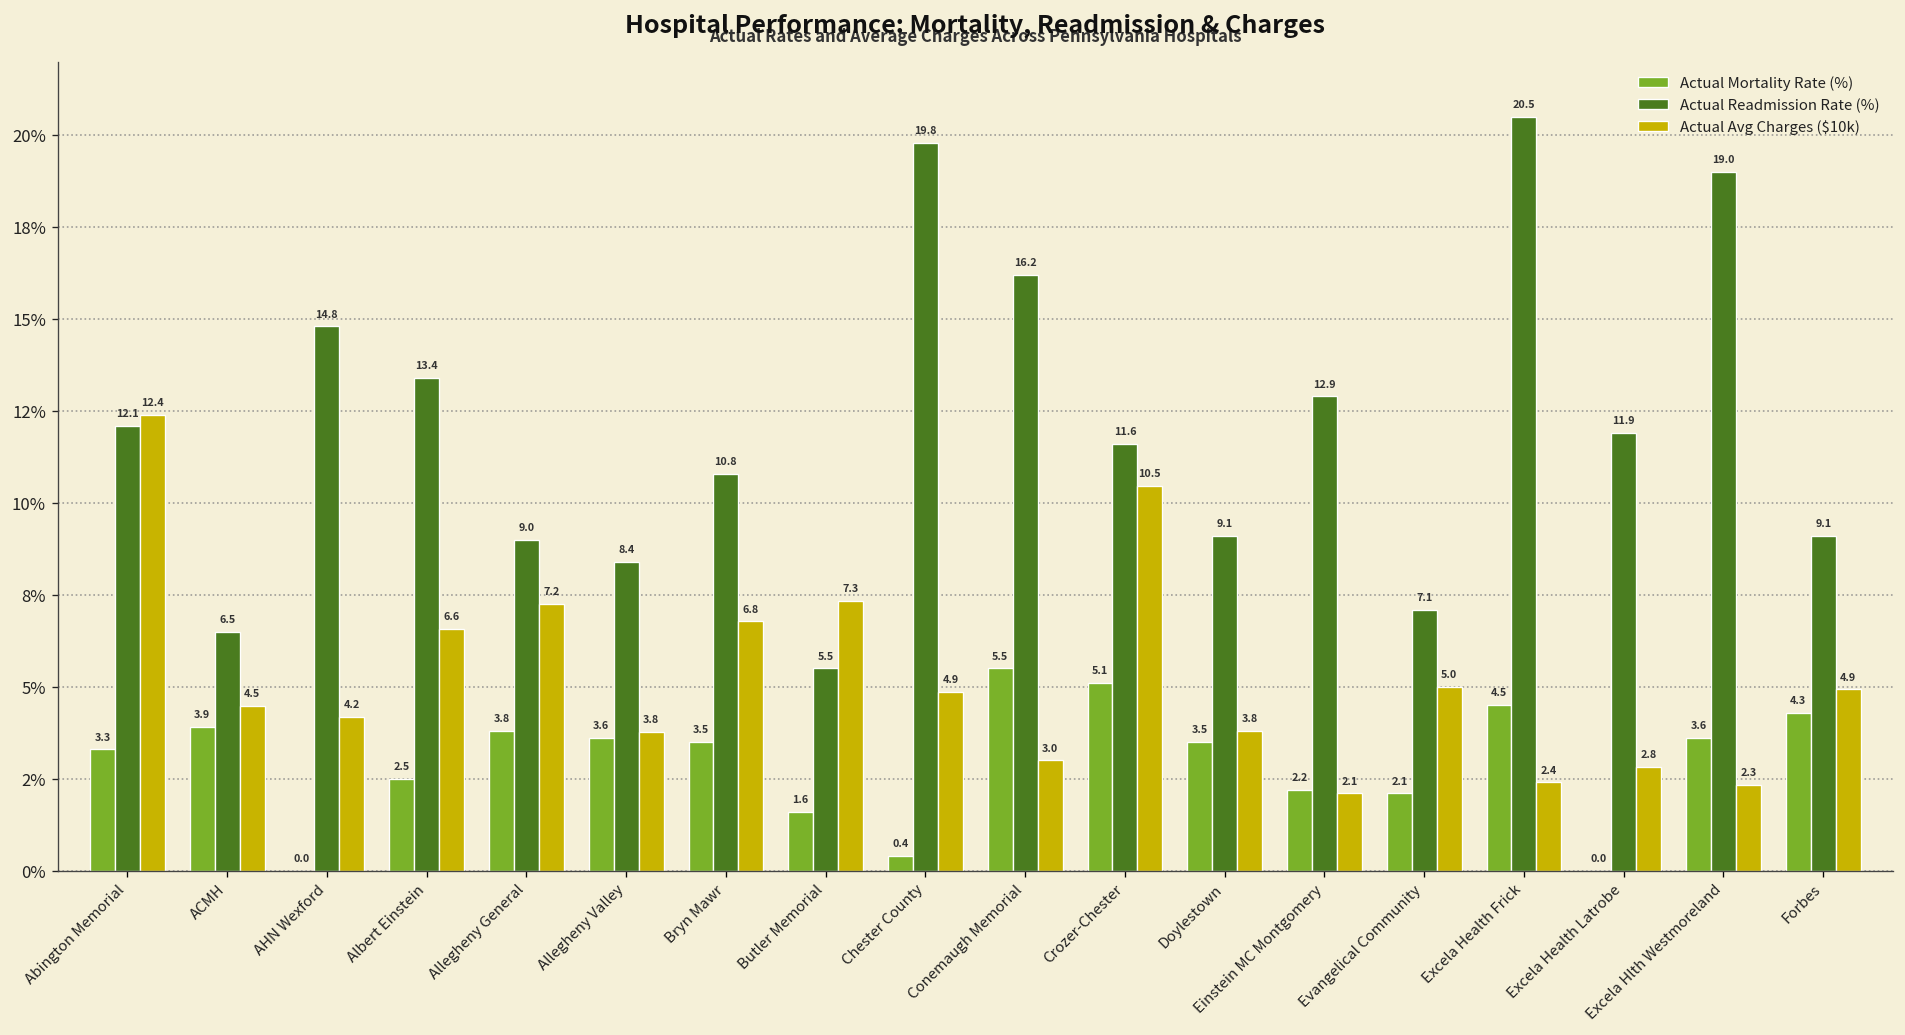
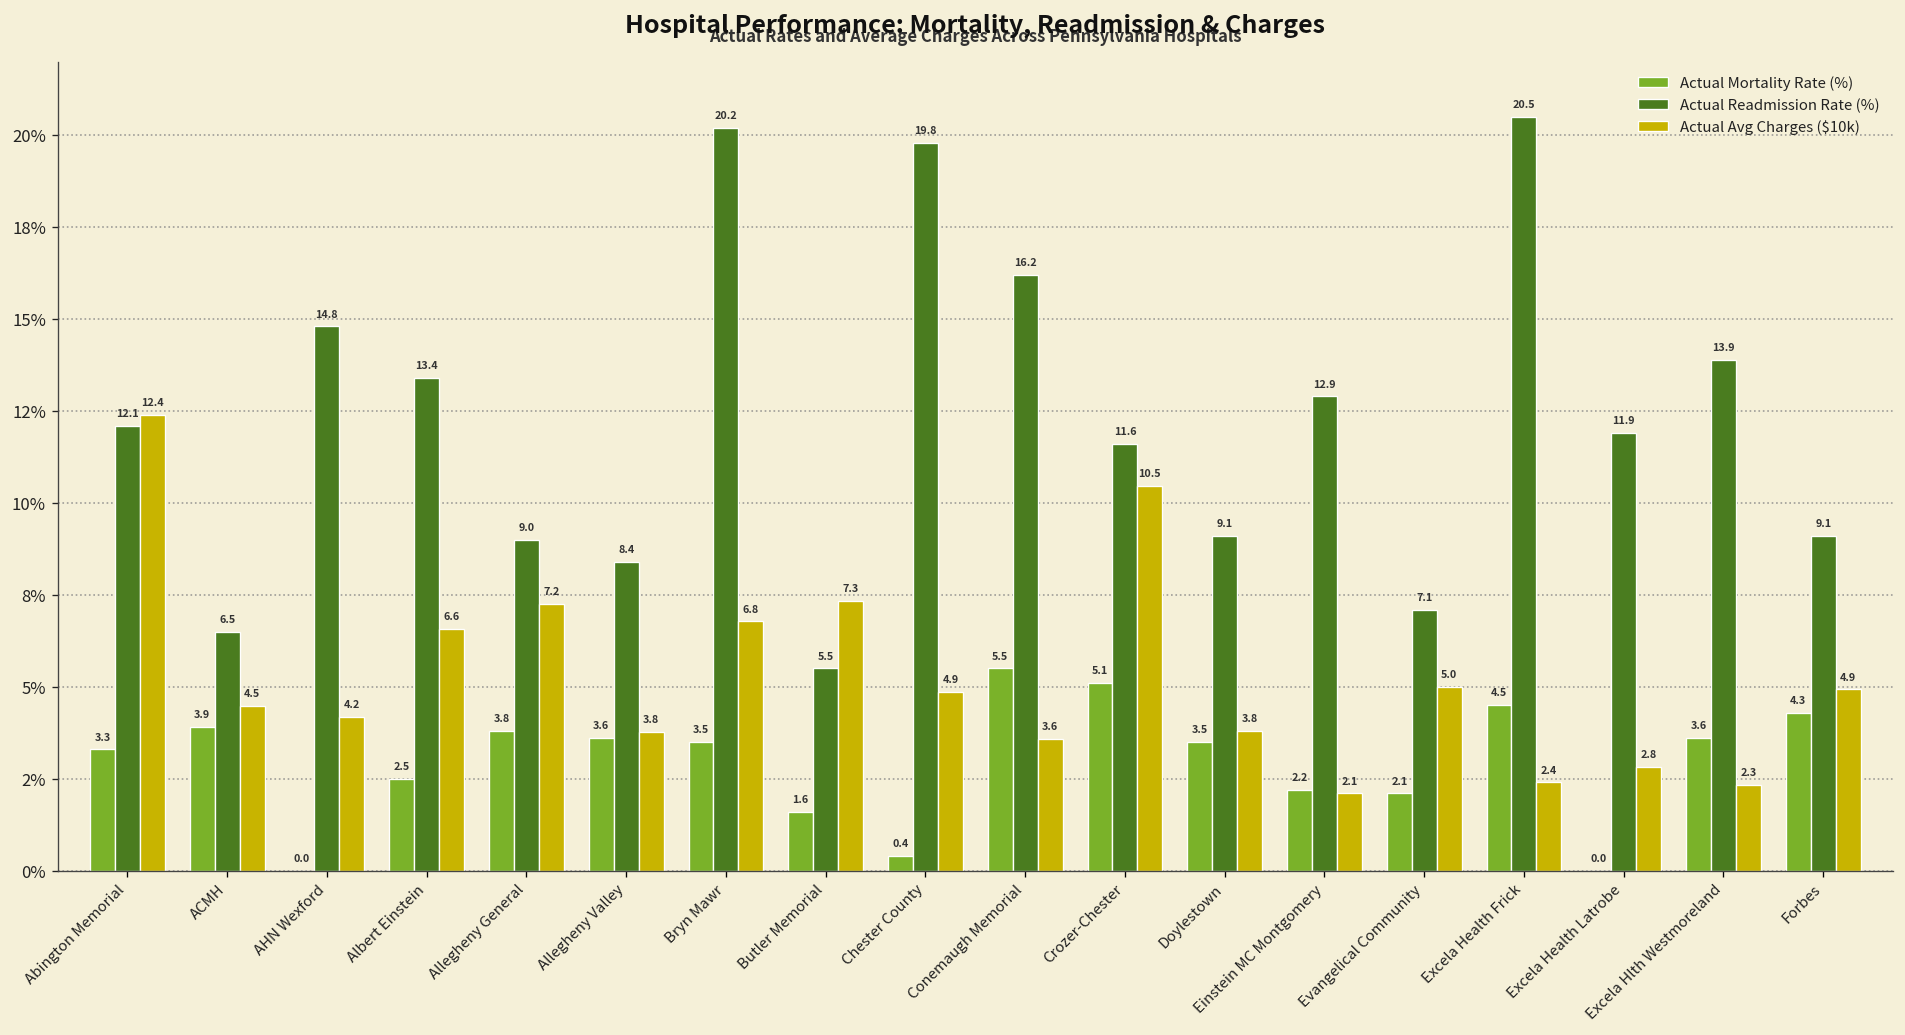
Actual Readmission Rate (%), Bryn Mawr: 10.8 -> 20.2
Actual Avg Charges ($10k), Conemaugh Memorial: 3.0 -> 3.6
Actual Readmission Rate (%), Excela Hlth Westmoreland: 19.0 -> 13.9
